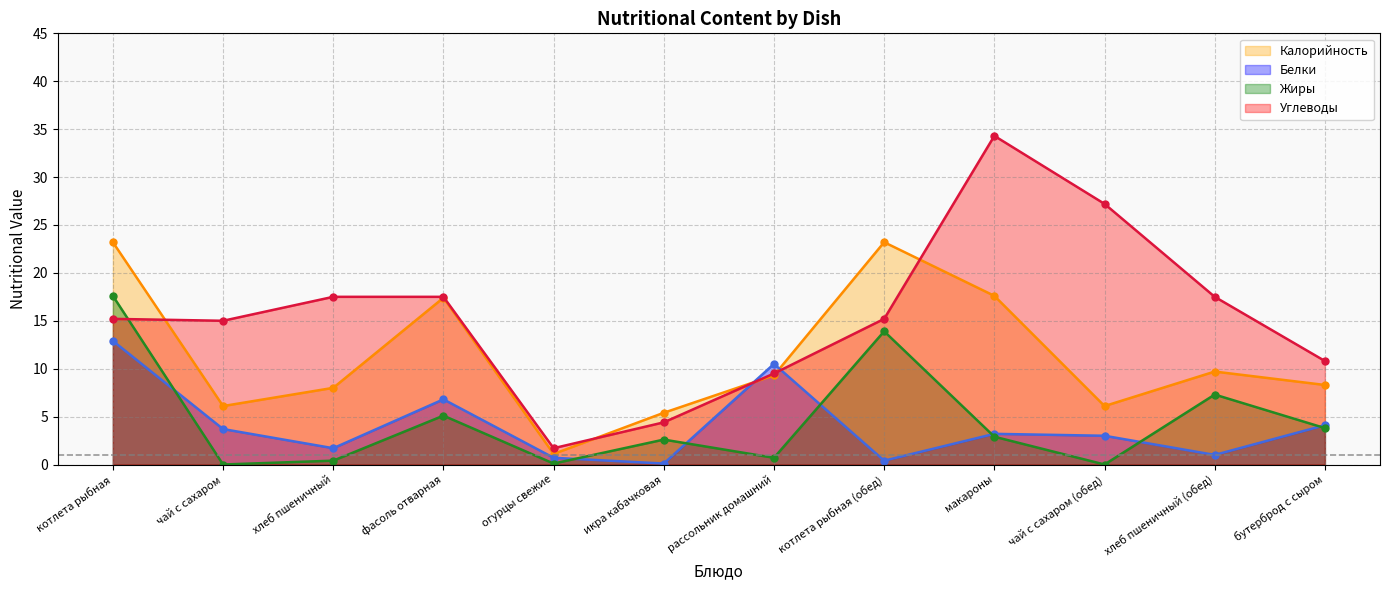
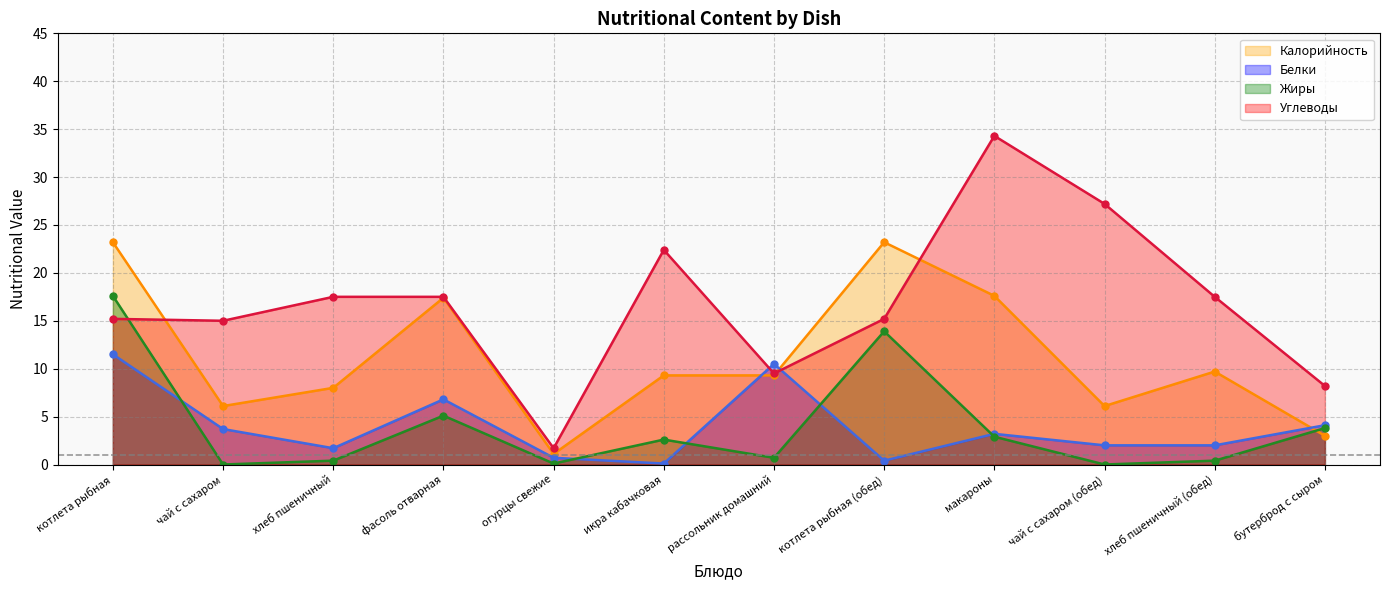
Белки, котлета рыбная: 13 -> 12
Калорийность, икра кабачковая: 5 -> 9
Углеводы, икра кабачковая: 4 -> 22
Белки, чай с сахаром (обед): 3 -> 2
Белки, хлеб пшеничный (обед): 1 -> 2
Жиры, хлеб пшеничный (обед): 7 -> 0
Калорийность, бутерброд с сыром: 8 -> 3
Углеводы, бутерброд с сыром: 11 -> 8
